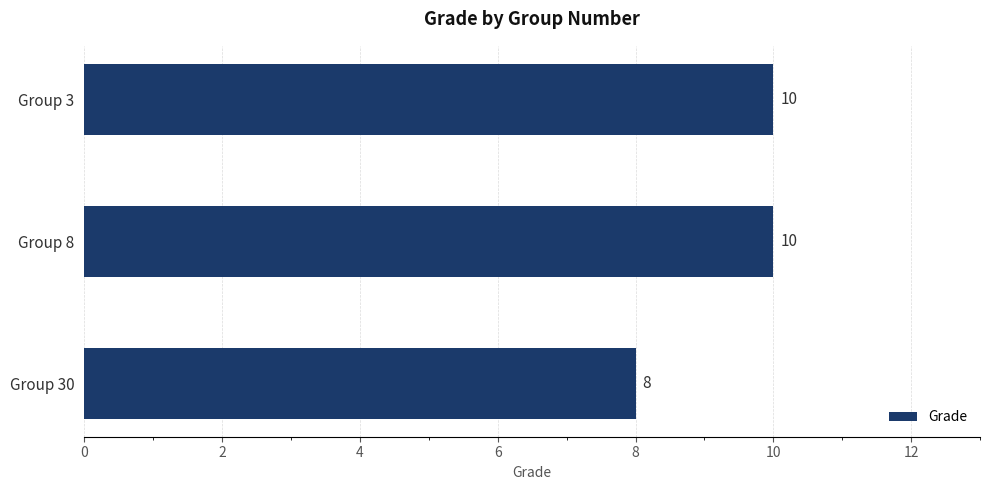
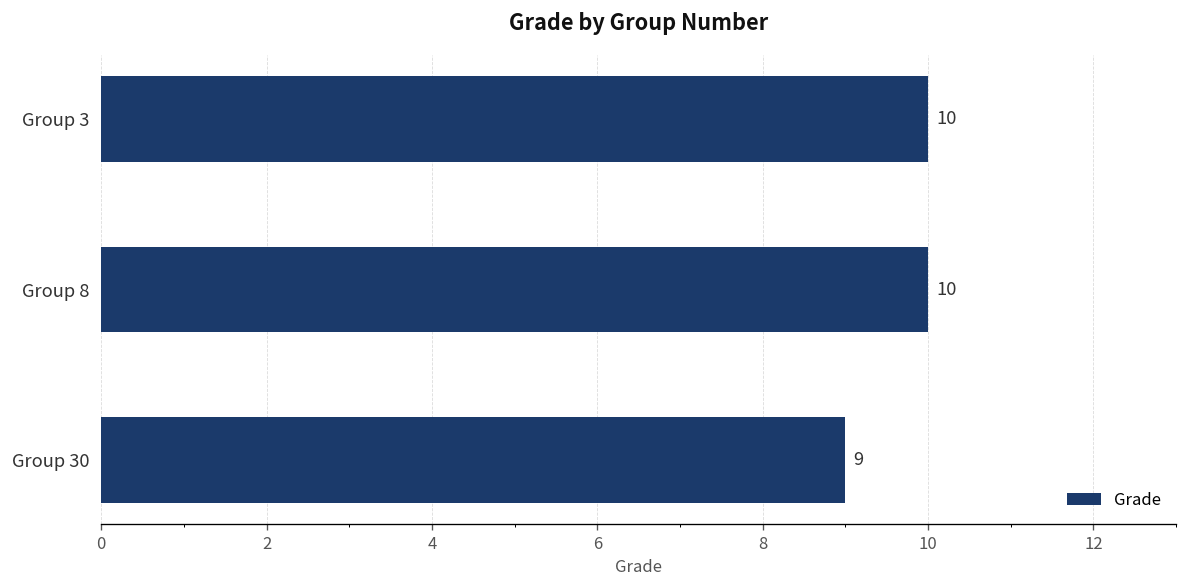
Group 30: 8 -> 9
